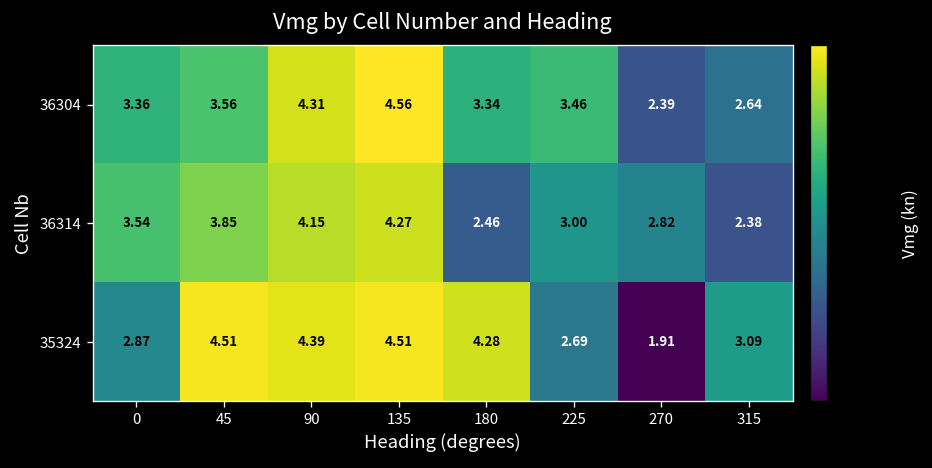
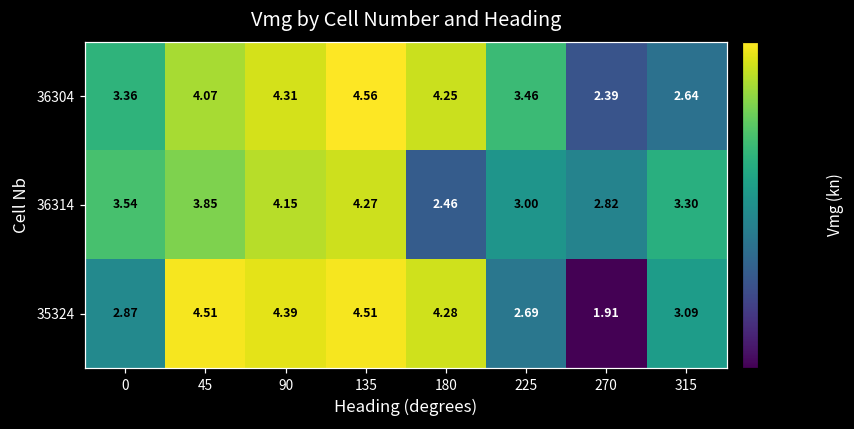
36304, 45: 3.56 -> 4.07
36304, 180: 3.34 -> 4.25
36314, 315: 2.38 -> 3.30
